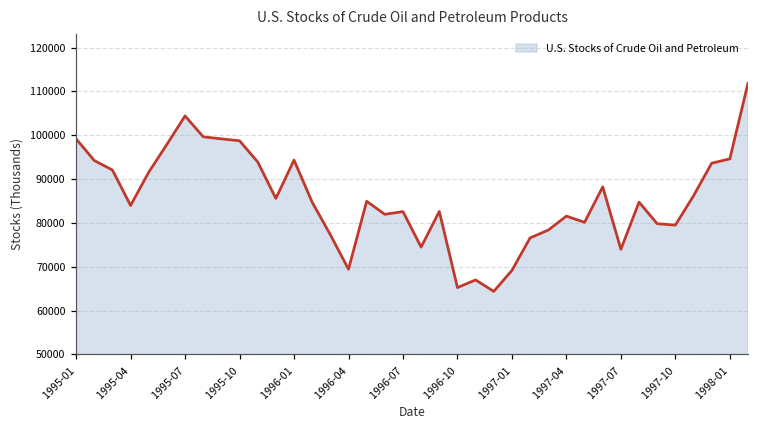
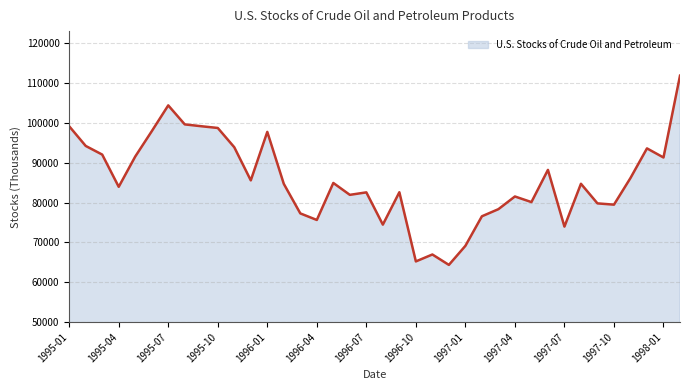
1996-01: 94000 -> 98000
1996-04: 69000 -> 76000
1998-01: 95000 -> 91000
